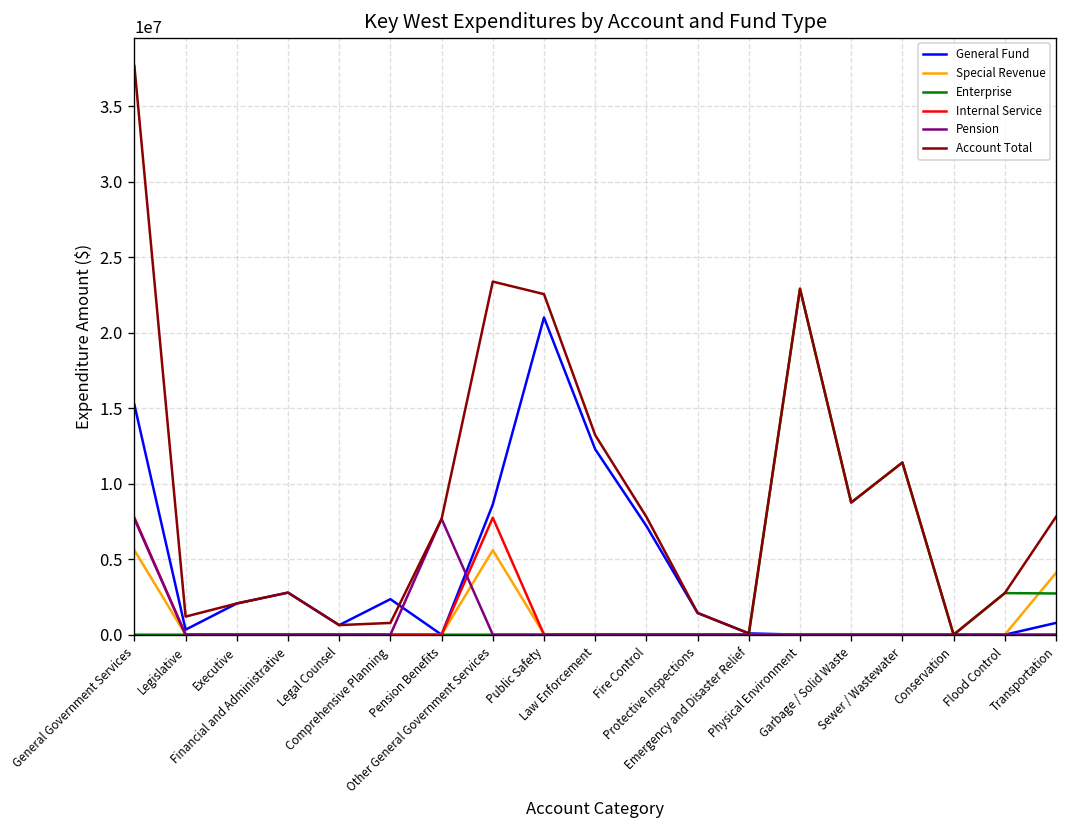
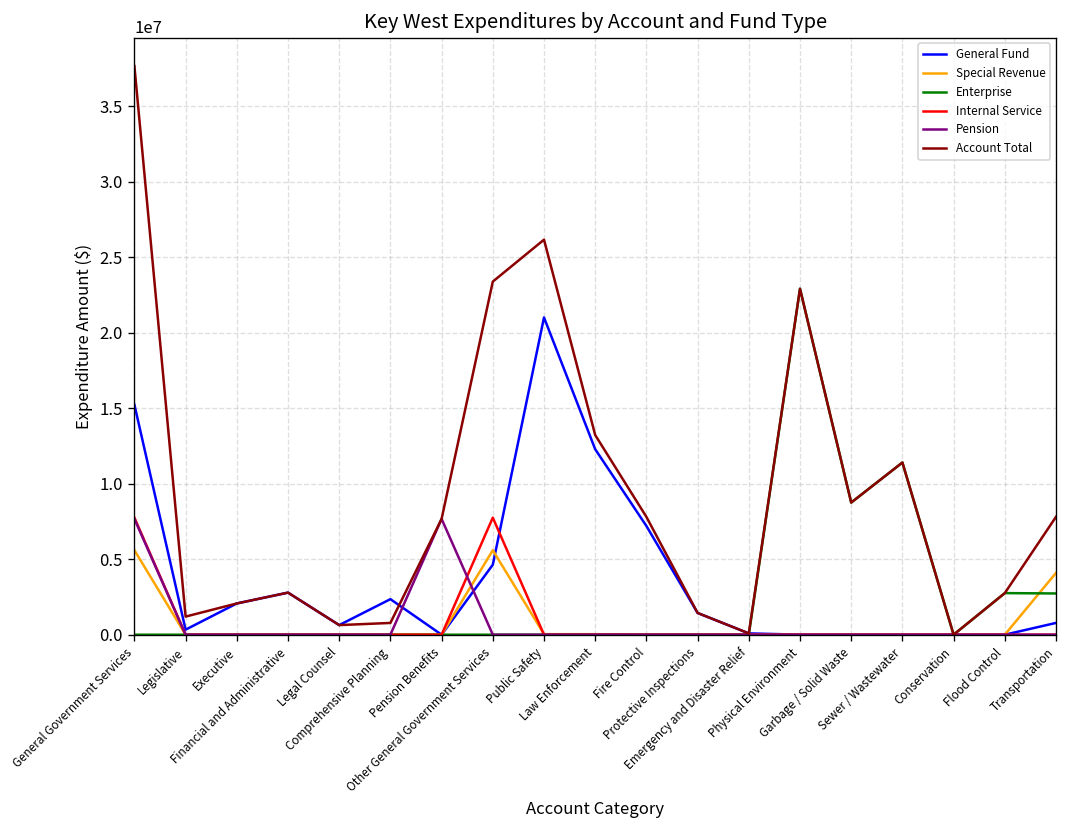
General Fund, Other General Government Services: 8600000 -> 4600000
Account Total, Public Safety: 22600000 -> 26200000
